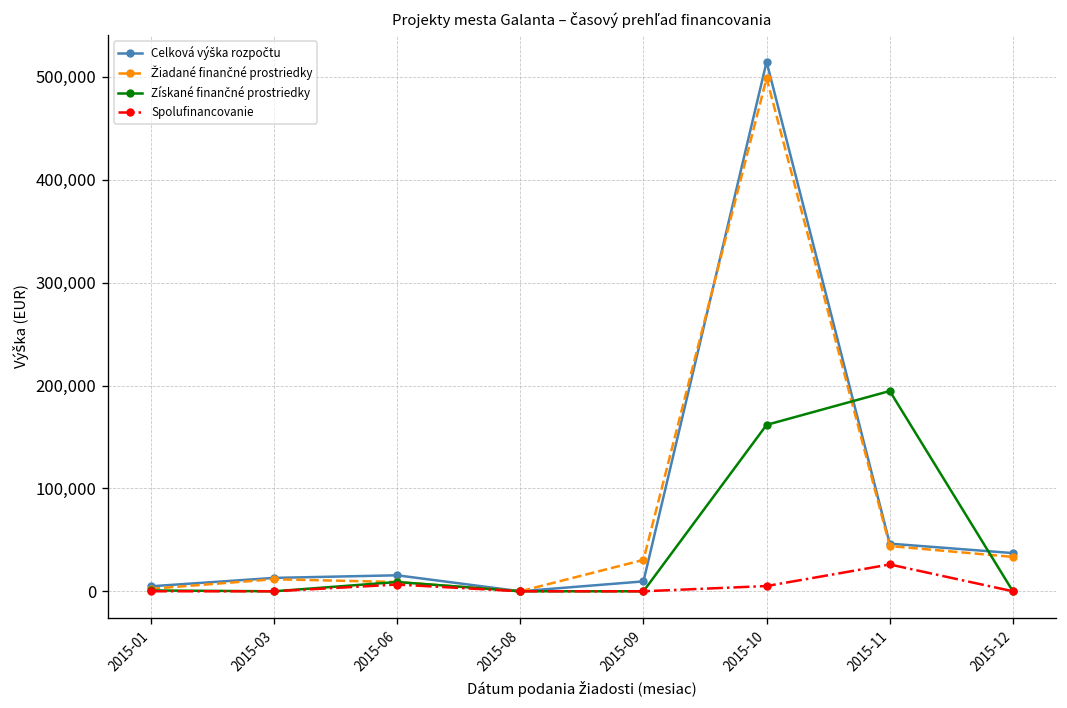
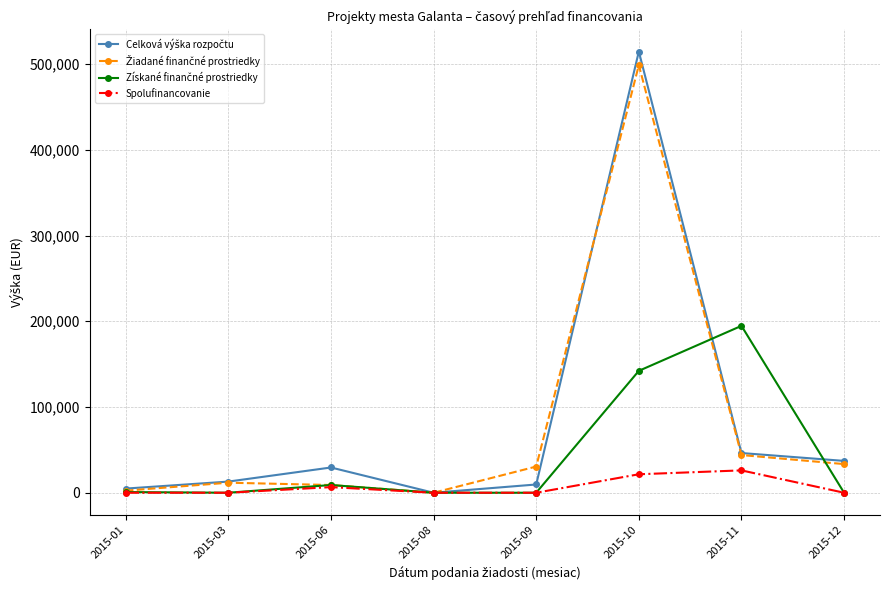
Celková výška rozpočtu, 2015-06: 20,000 -> 30,000
Získané finančné prostriedky, 2015-10: 160,000 -> 140,000
Spolufinancovanie, 2015-10: 10,000 -> 20,000
